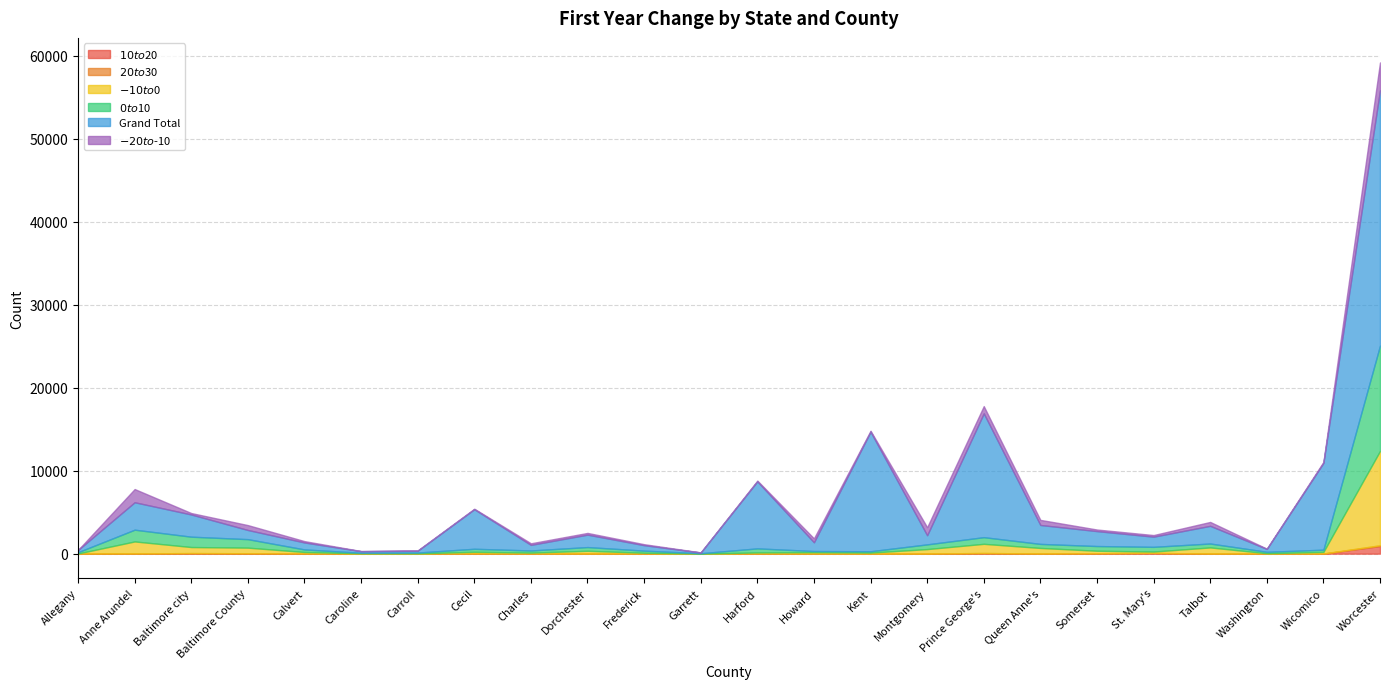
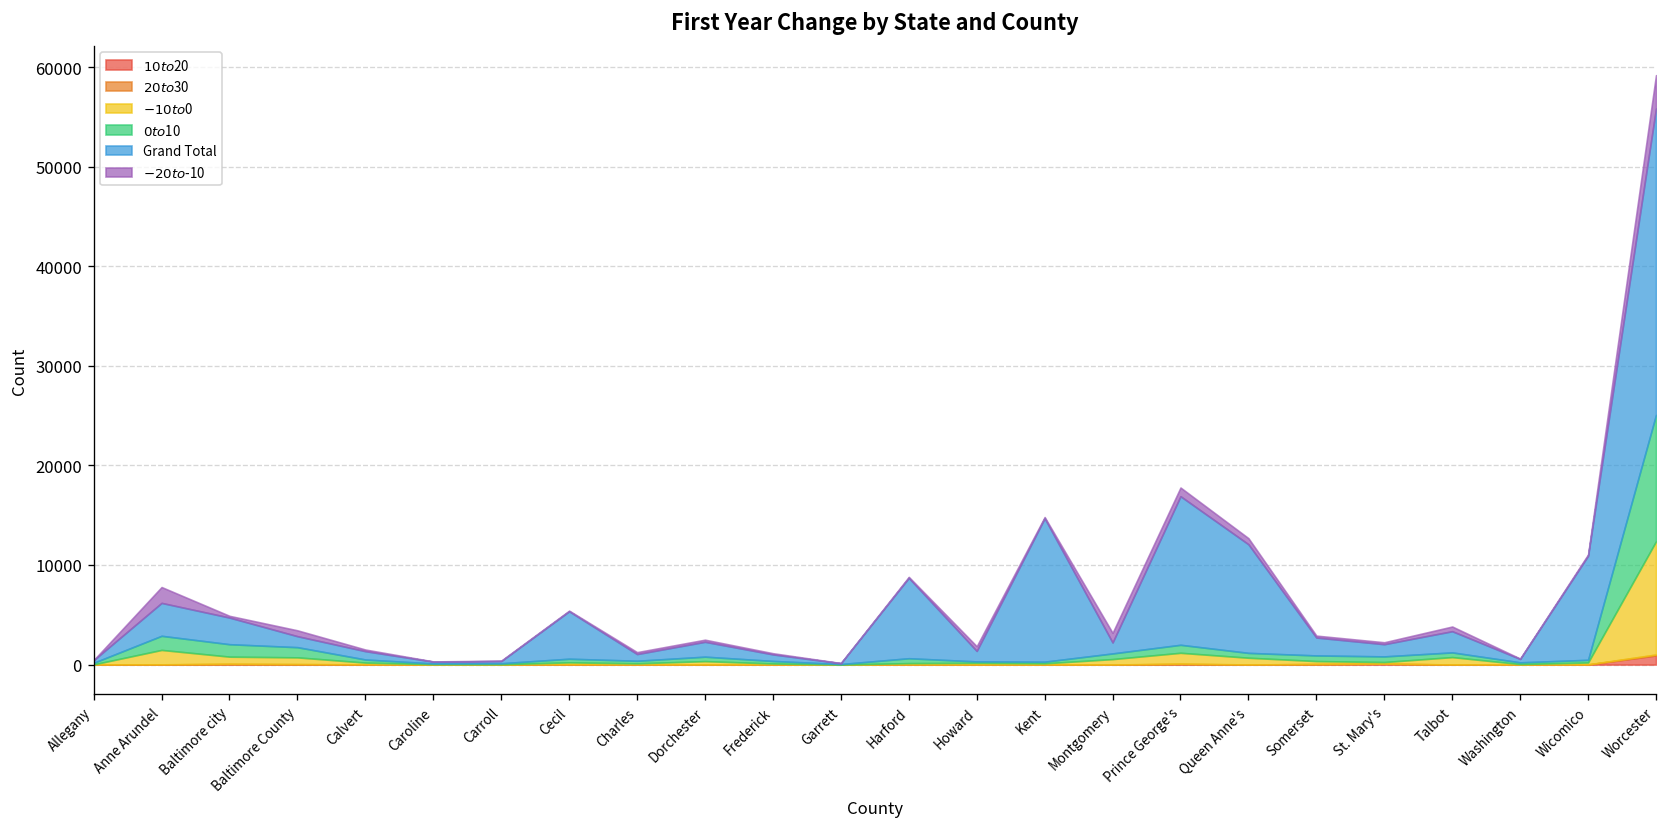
Grand Total, Queen Anne's: 2000 -> 11000
